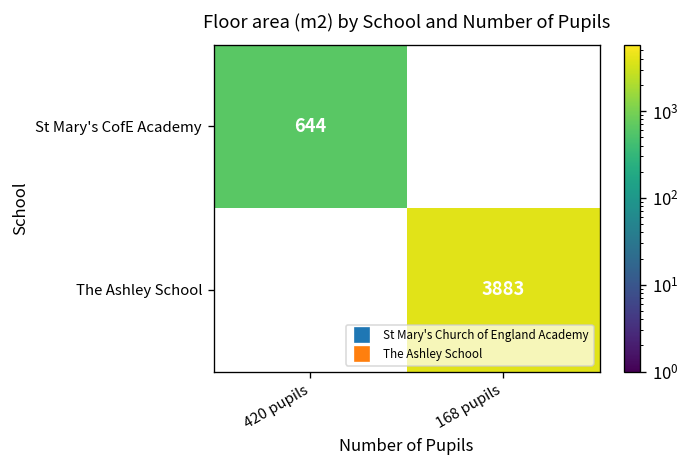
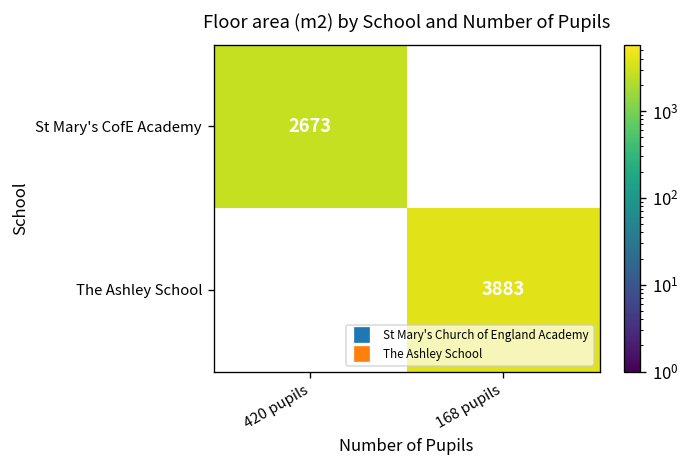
St Mary's CofE Academy, 420 pupils: 644 -> 2673
